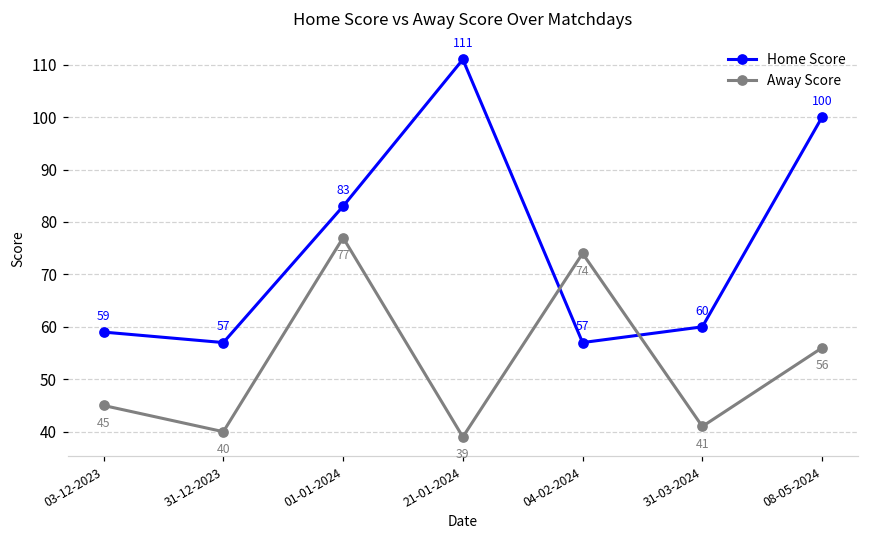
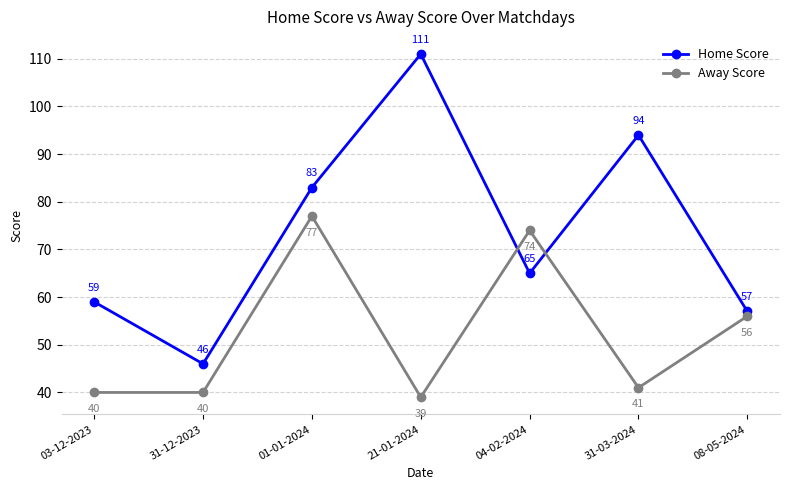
Away Score, 03-12-2023: 45 -> 40
Home Score, 31-12-2023: 57 -> 46
Home Score, 04-02-2024: 57 -> 65
Home Score, 31-03-2024: 60 -> 94
Home Score, 08-05-2024: 100 -> 57
